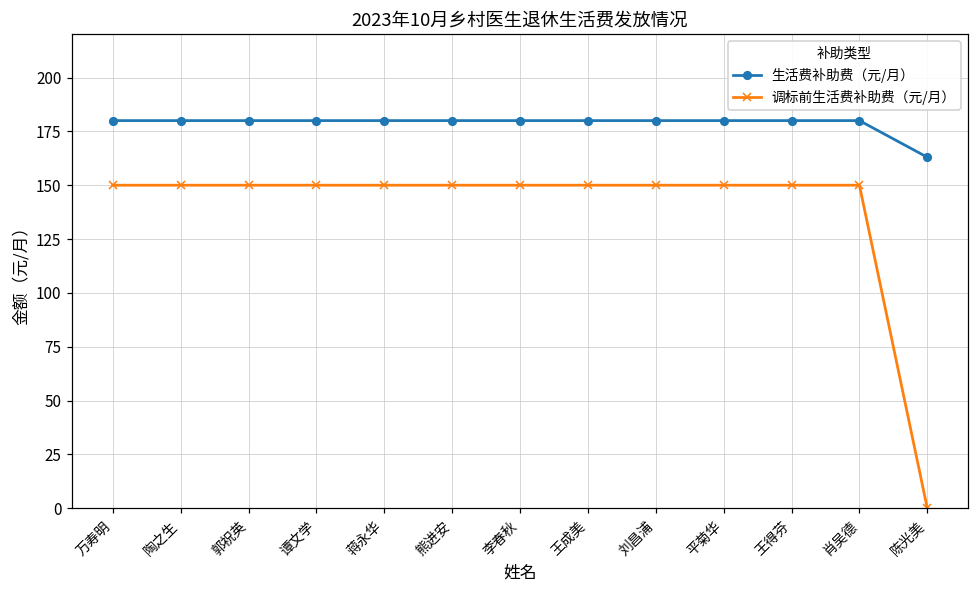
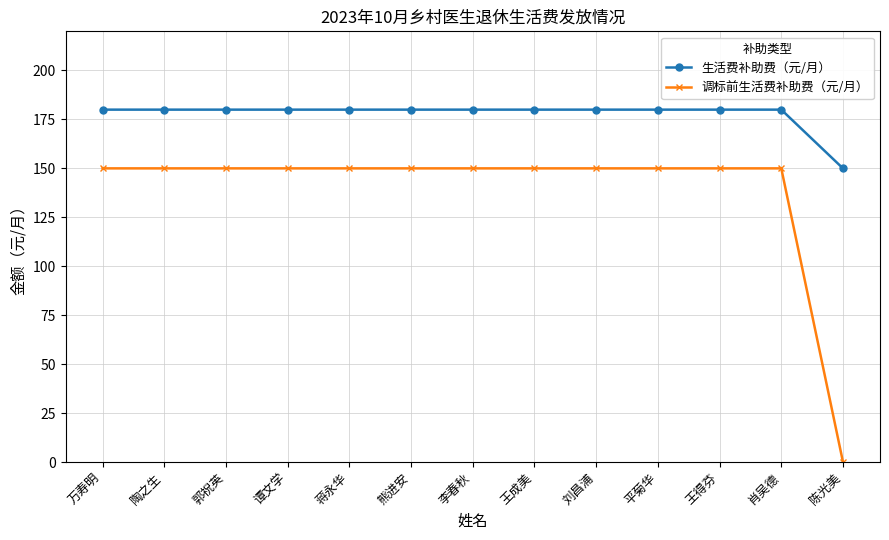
生活费补助费（元/月）, 陈光美: 163 -> 150
